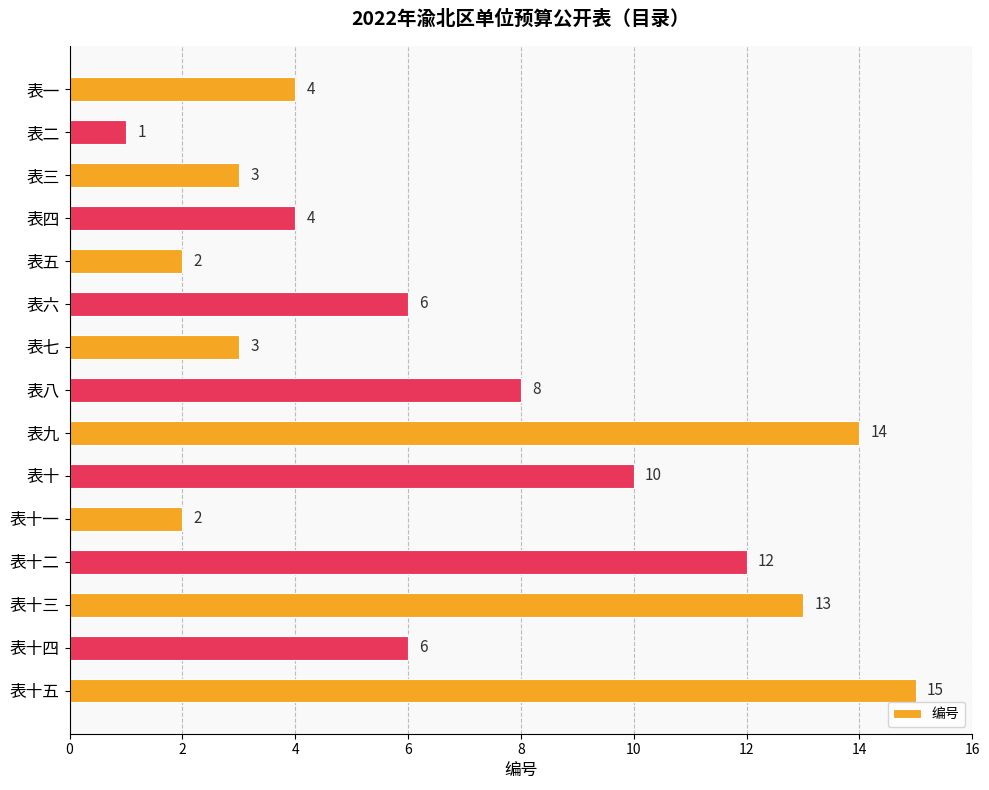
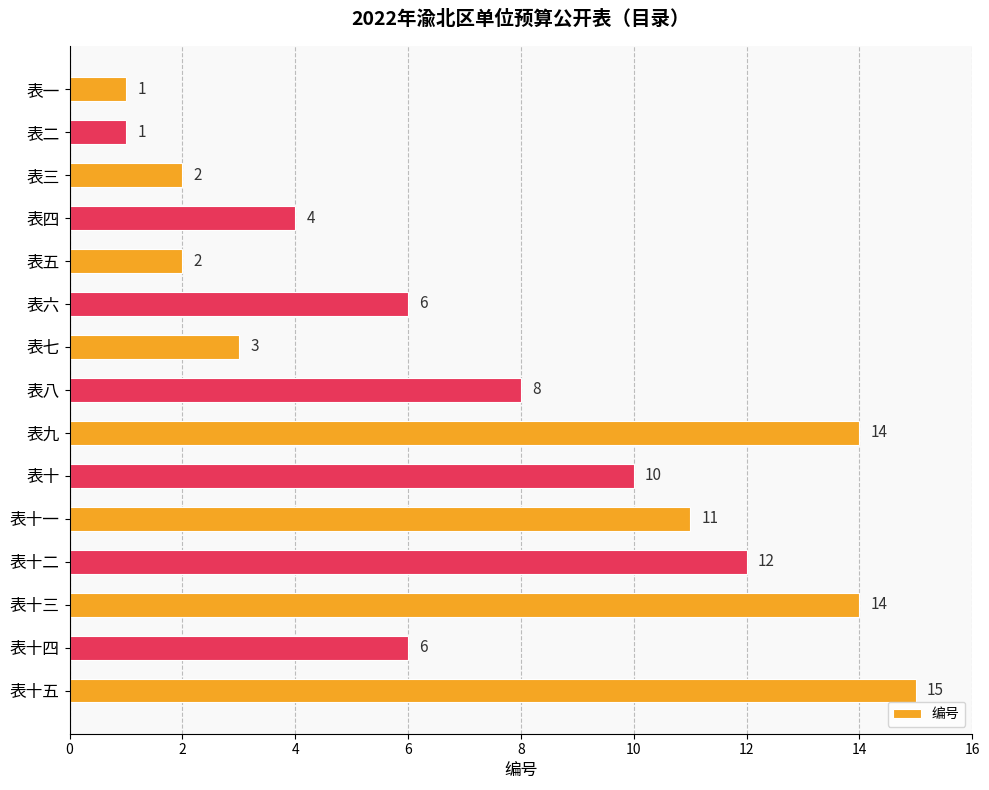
表一: 4 -> 1
表三: 3 -> 2
表十一: 2 -> 11
表十三: 13 -> 14
